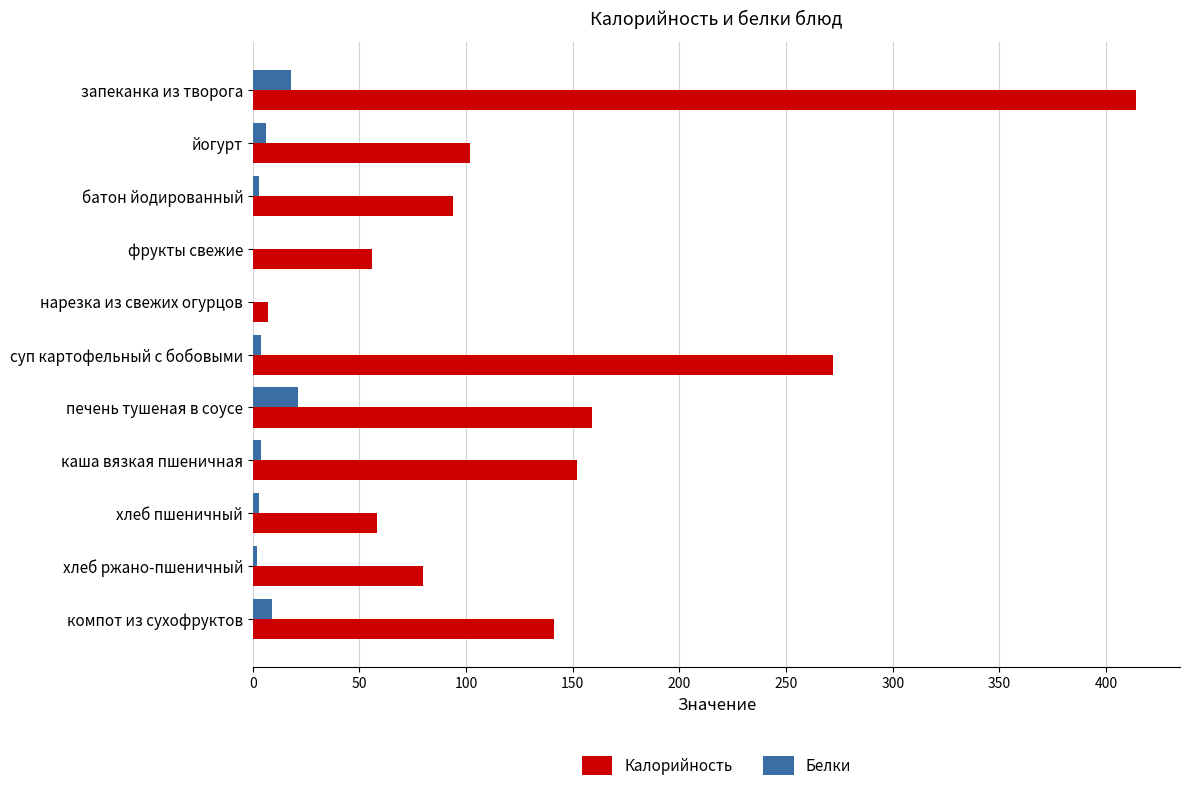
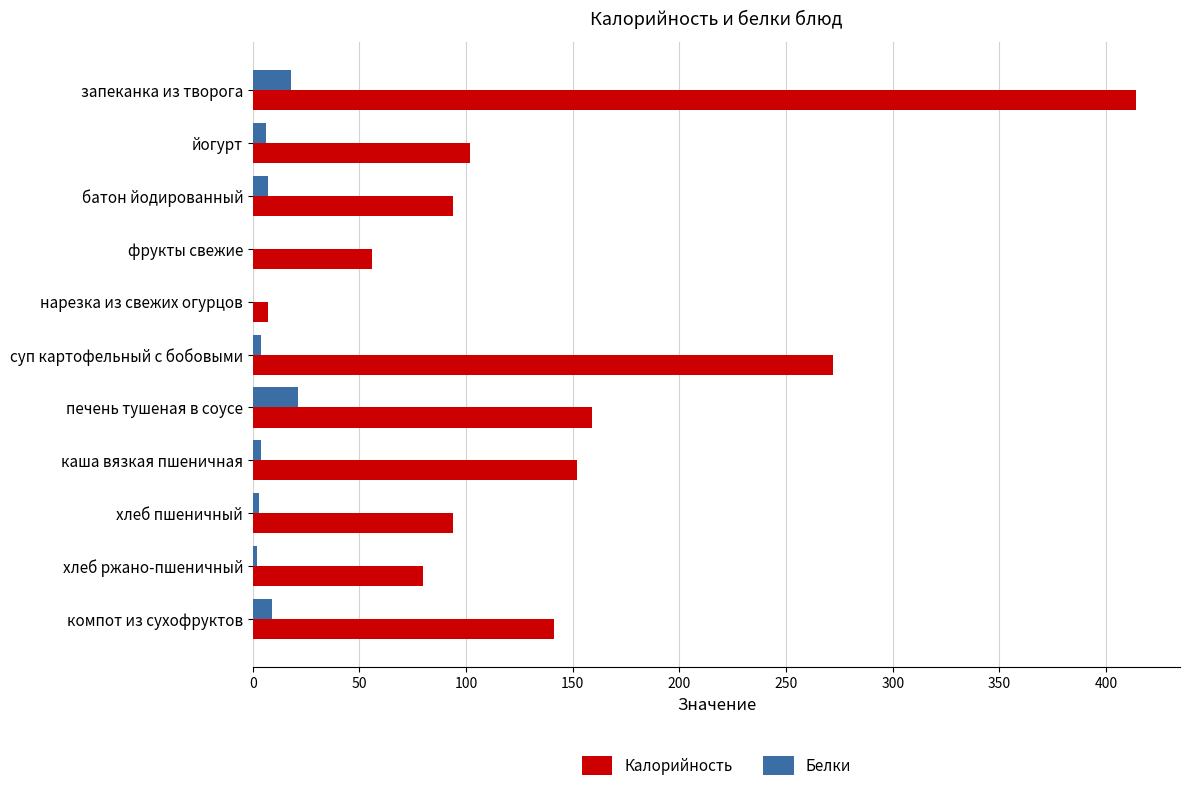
Белки, батон йодированный: 3 -> 7
Калорийность, хлеб пшеничный: 58 -> 94
